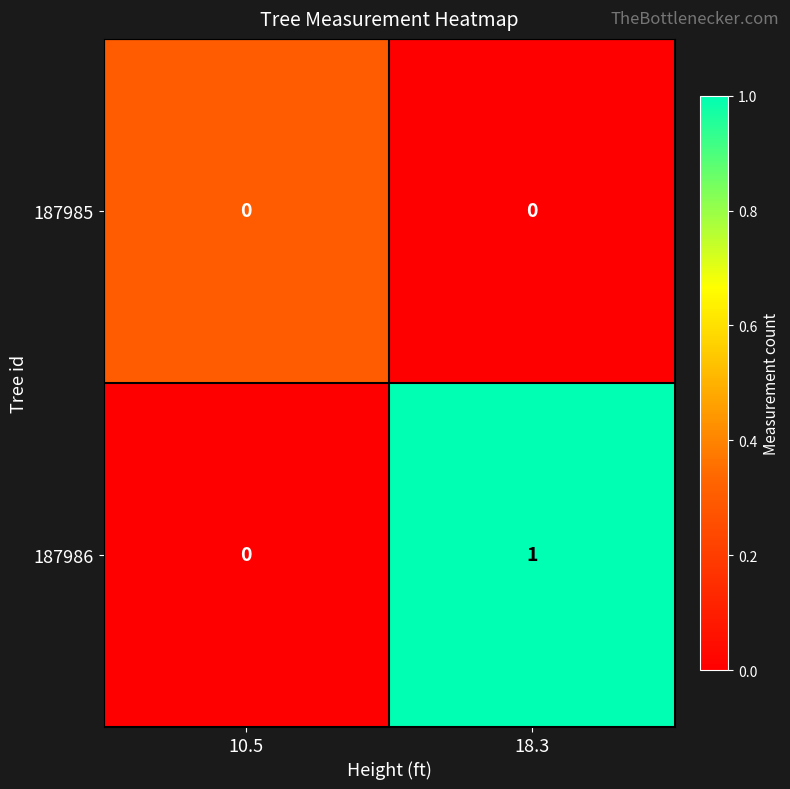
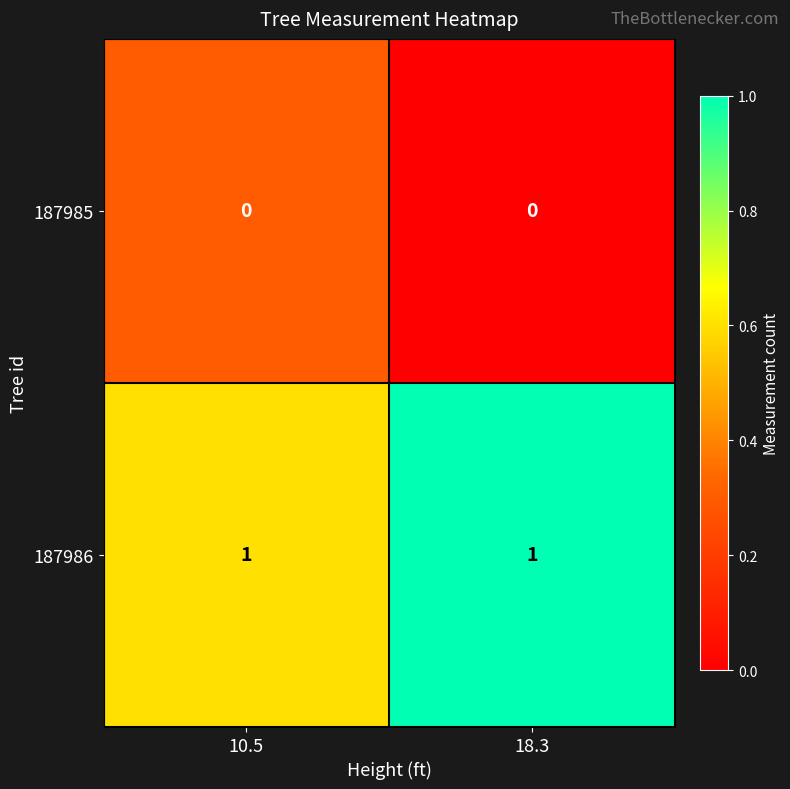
187986, 10.5: 0 -> 1
